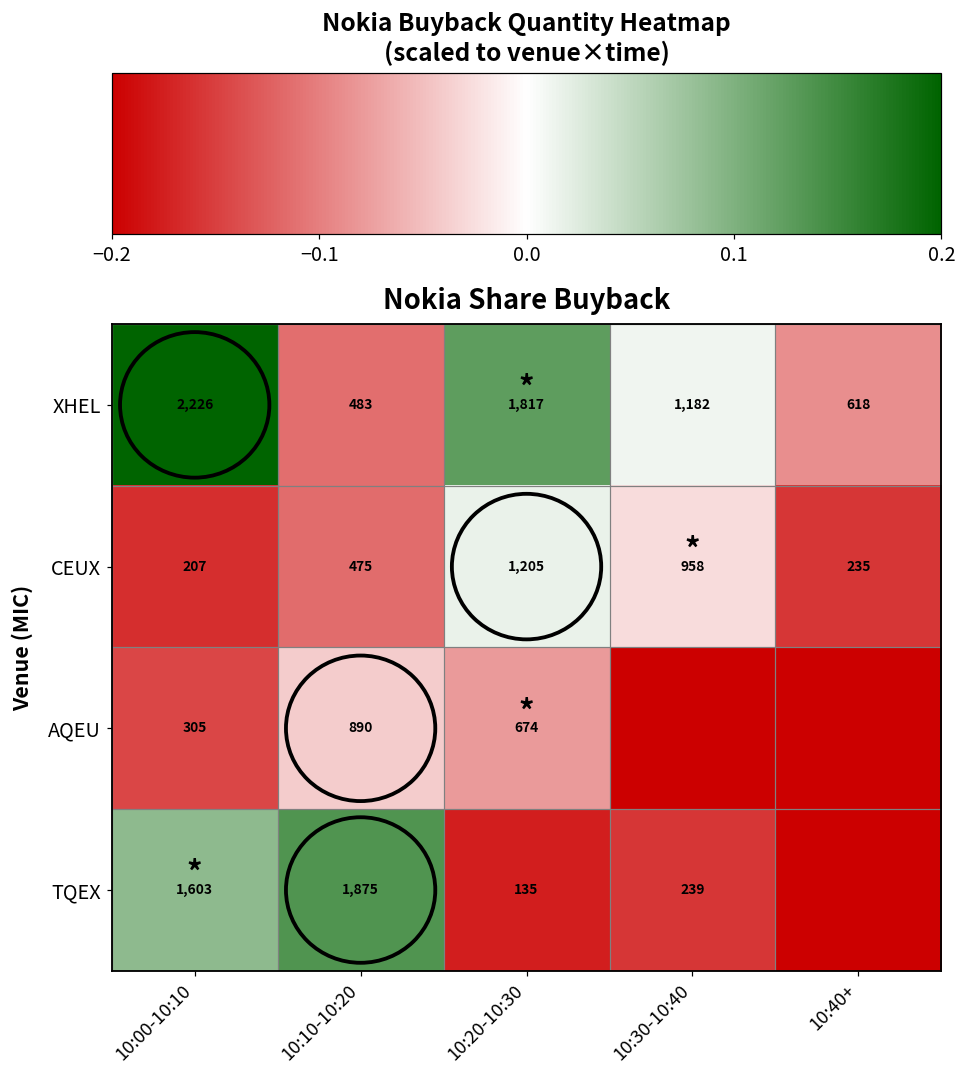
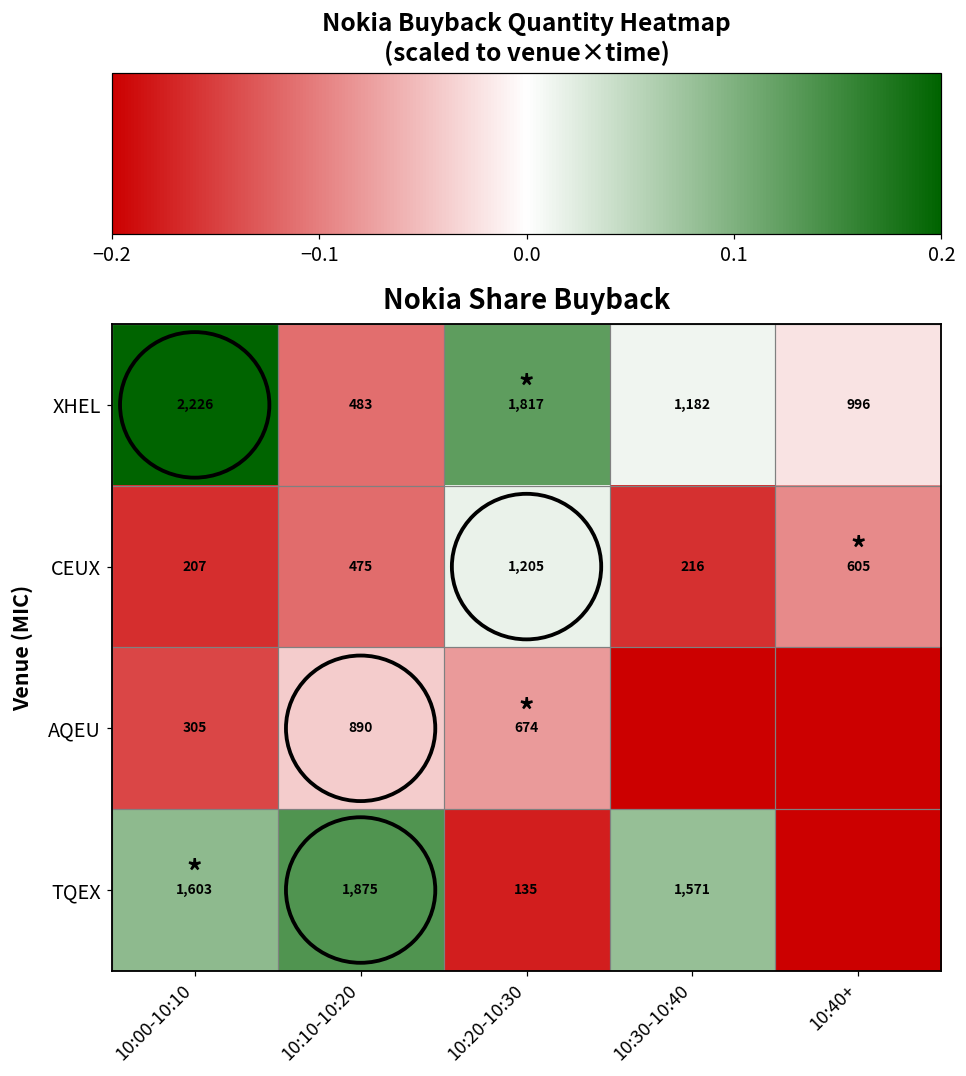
XHEL, 10:40+: 618 -> 996
CEUX, 10:30-10:40: 958 -> 216
CEUX, 10:40+: 235 -> 605
TQEX, 10:30-10:40: 239 -> 1,571
